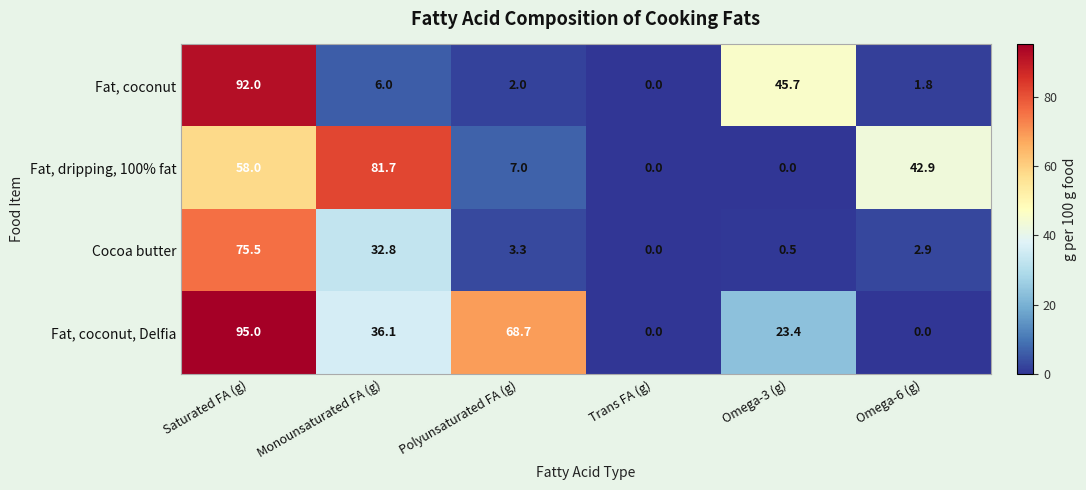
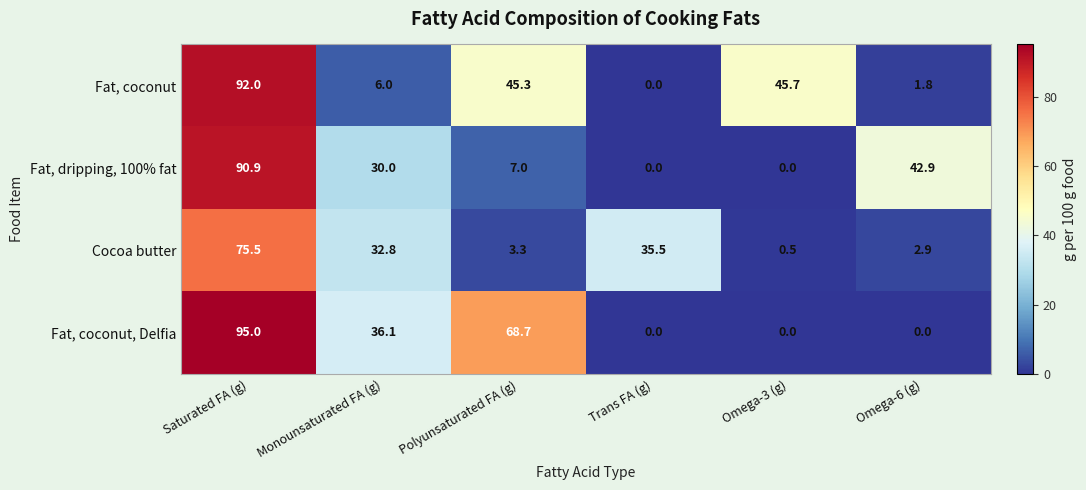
Fat, coconut, Polyunsaturated FA (g): 2.0 -> 45.3
Fat, dripping, 100% fat, Saturated FA (g): 58.0 -> 90.9
Fat, dripping, 100% fat, Monounsaturated FA (g): 81.7 -> 30.0
Cocoa butter, Trans FA (g): 0.0 -> 35.5
Fat, coconut, Delfia, Omega-3 (g): 23.4 -> 0.0
